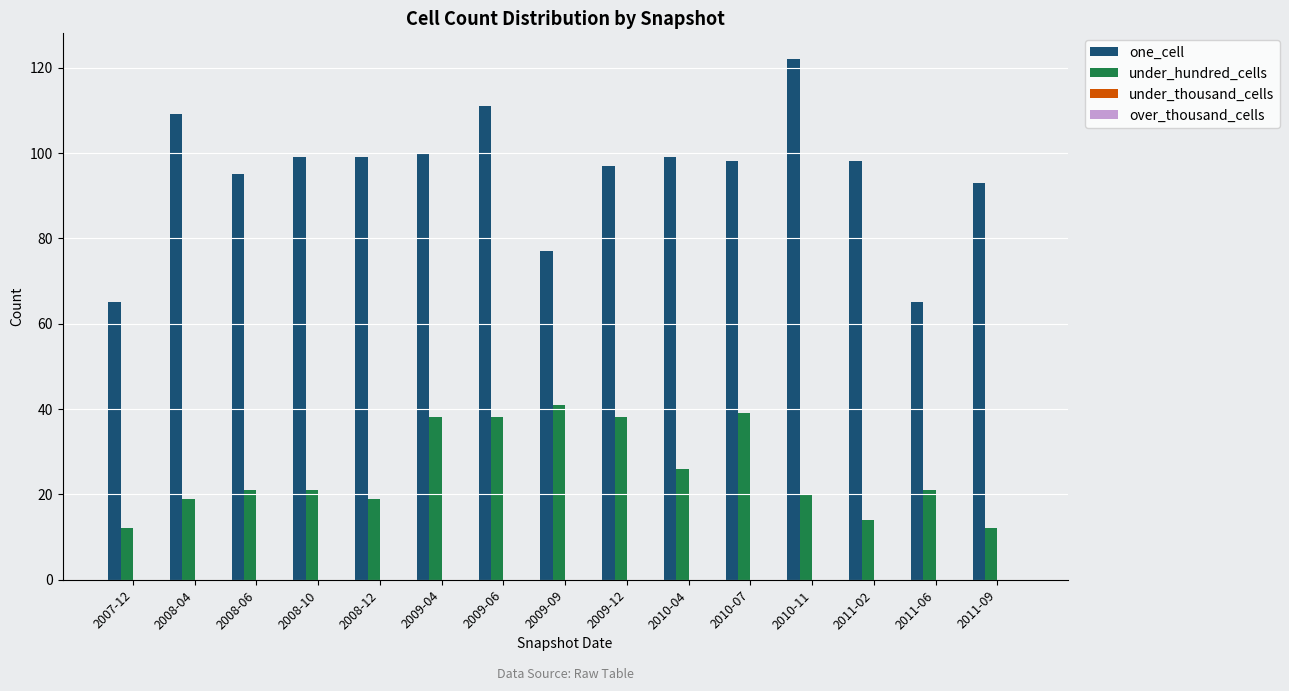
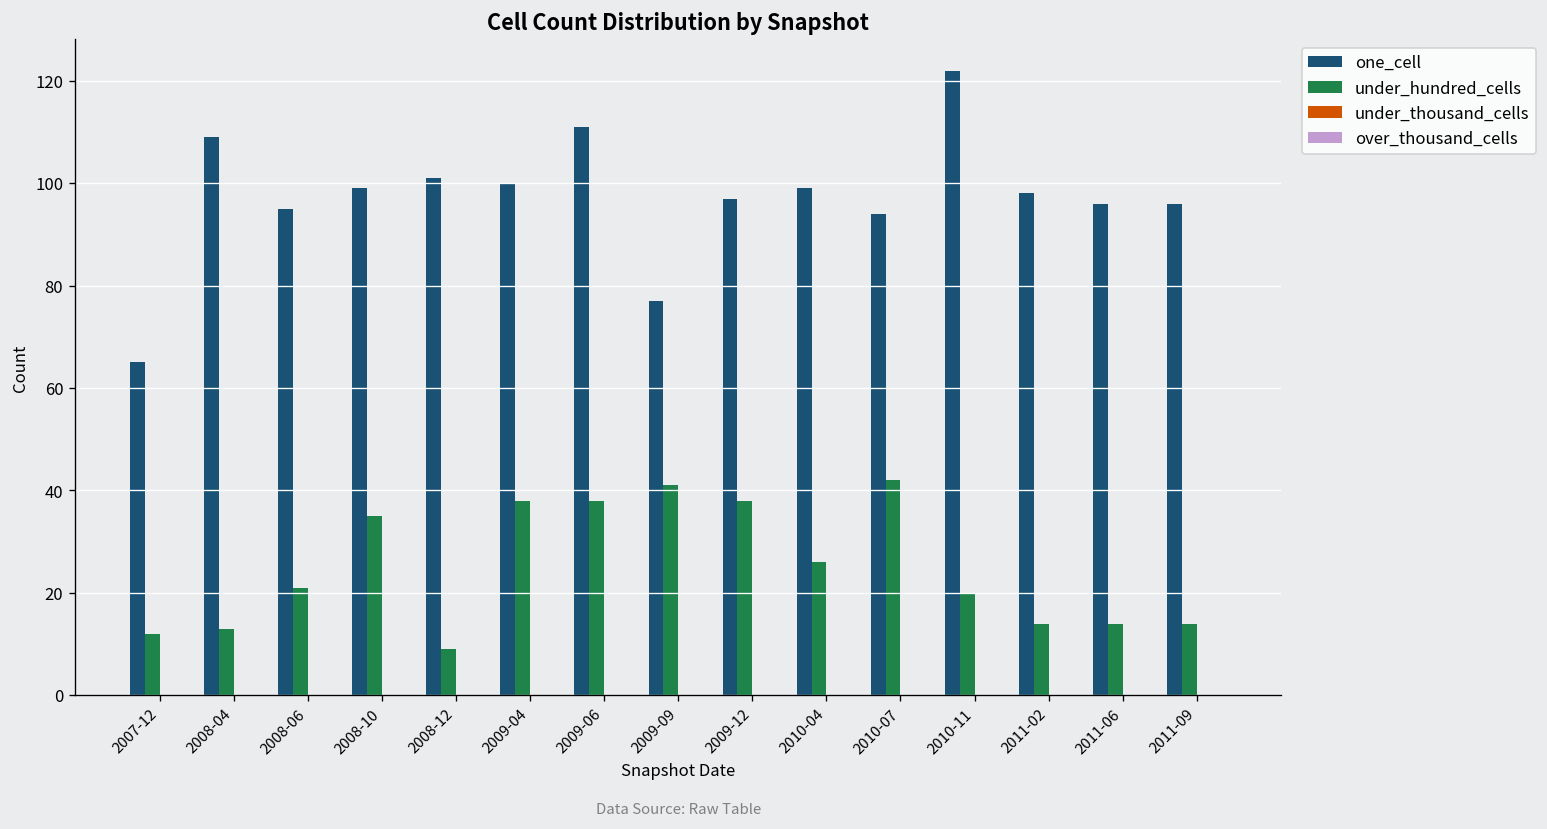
under_hundred_cells, 2008-04: 19 -> 13
under_hundred_cells, 2008-10: 21 -> 35
one_cell, 2008-12: 99 -> 101
under_hundred_cells, 2008-12: 19 -> 9
one_cell, 2010-07: 98 -> 94
under_hundred_cells, 2010-07: 39 -> 42
one_cell, 2011-06: 65 -> 96
under_hundred_cells, 2011-06: 21 -> 14
one_cell, 2011-09: 93 -> 96
under_hundred_cells, 2011-09: 12 -> 14
